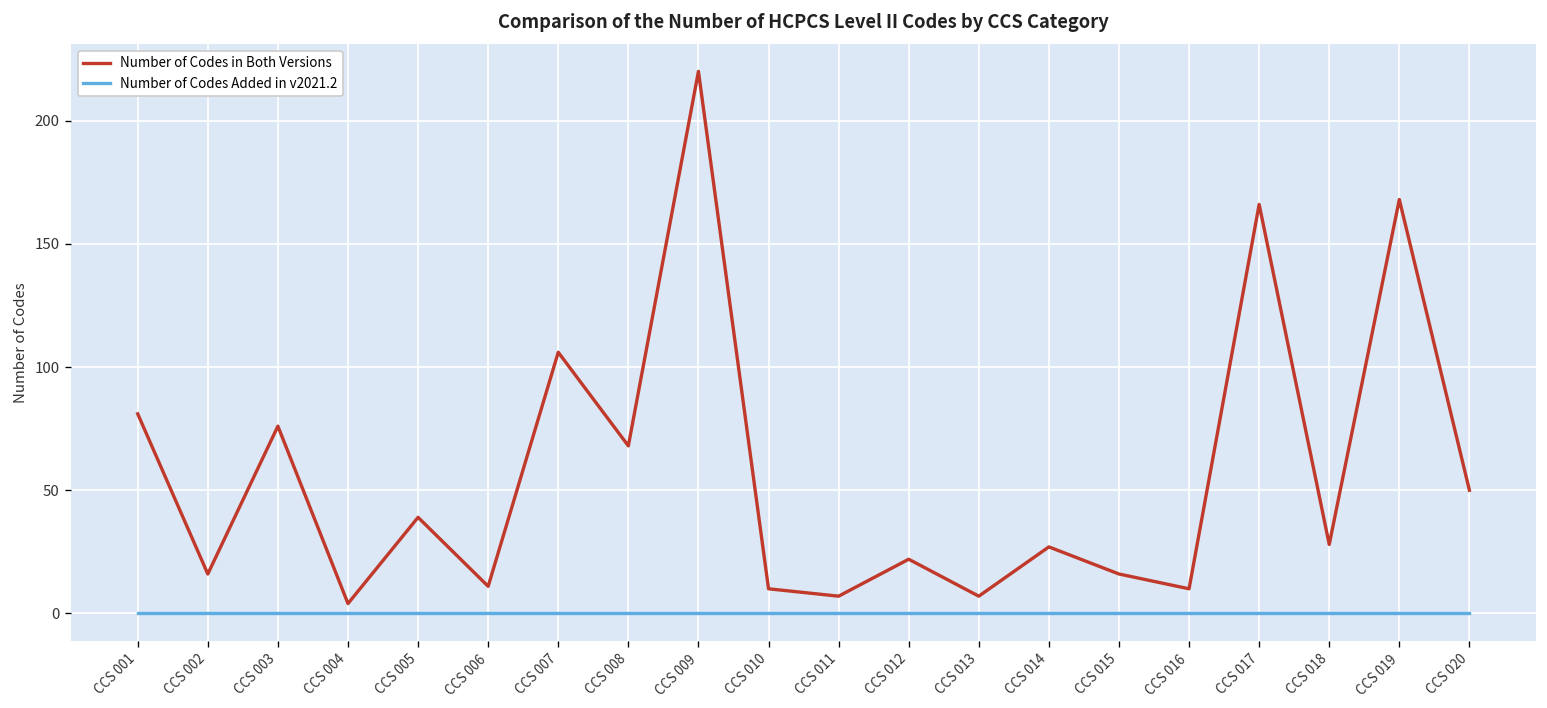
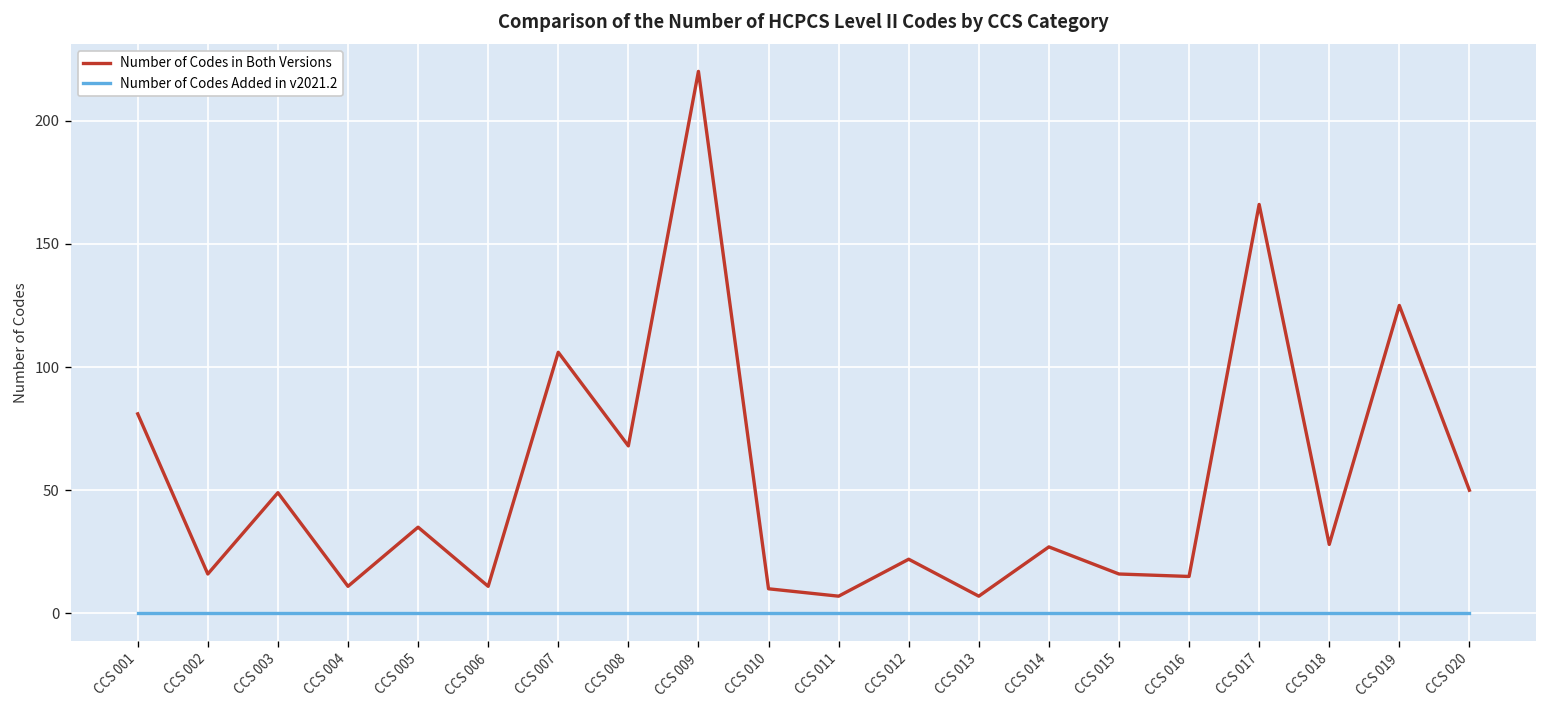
Number of Codes in Both Versions, CCS 003: 76 -> 49
Number of Codes in Both Versions, CCS 004: 4 -> 11
Number of Codes in Both Versions, CCS 005: 39 -> 35
Number of Codes in Both Versions, CCS 016: 10 -> 15
Number of Codes in Both Versions, CCS 019: 168 -> 125
